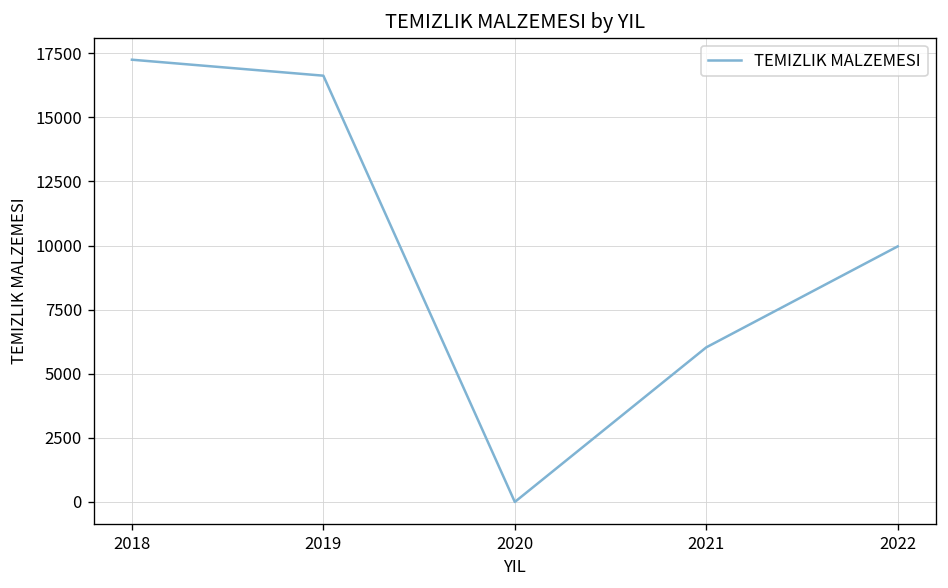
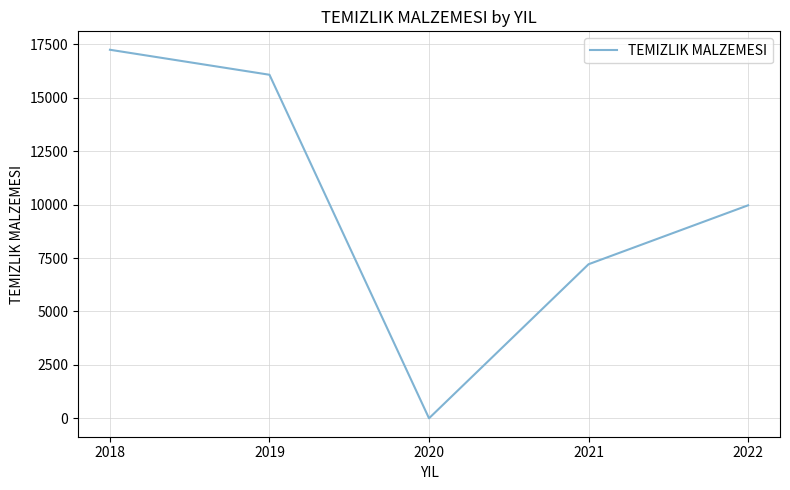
2019: 16600 -> 16100
2021: 6000 -> 7200
